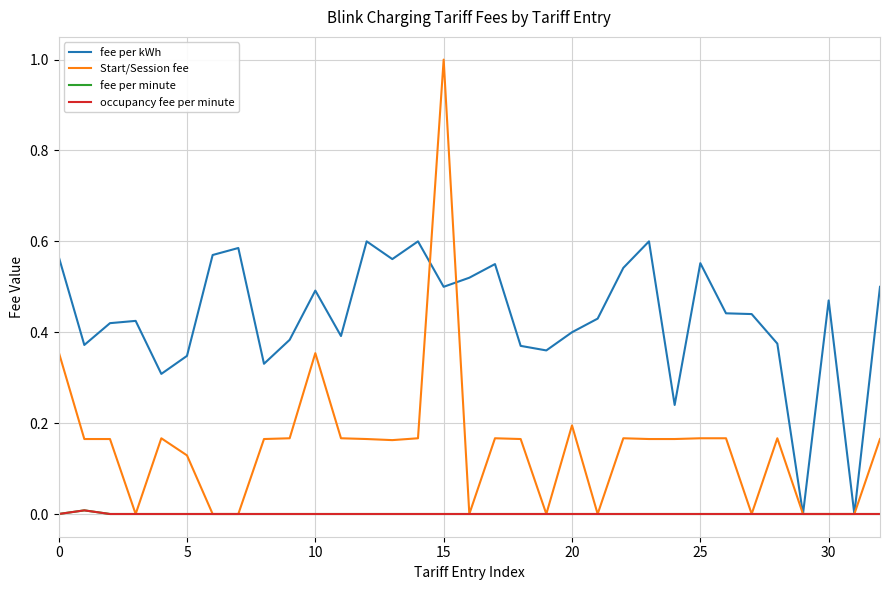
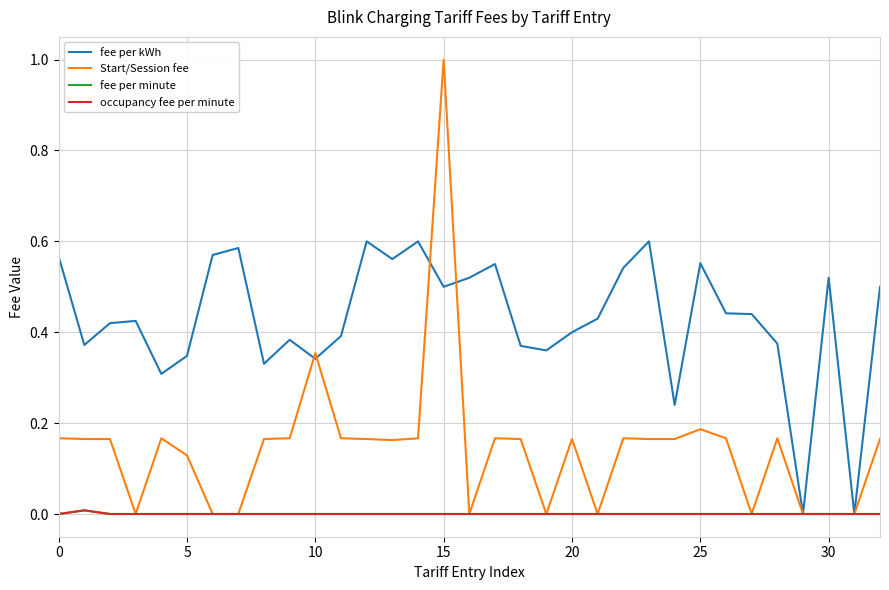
Start/Session fee, 0: 0.36 -> 0.17
fee per kWh, 10: 0.49 -> 0.34
Start/Session fee, 20: 0.20 -> 0.17
Start/Session fee, 25: 0.17 -> 0.19
fee per kWh, 30: 0.47 -> 0.52
